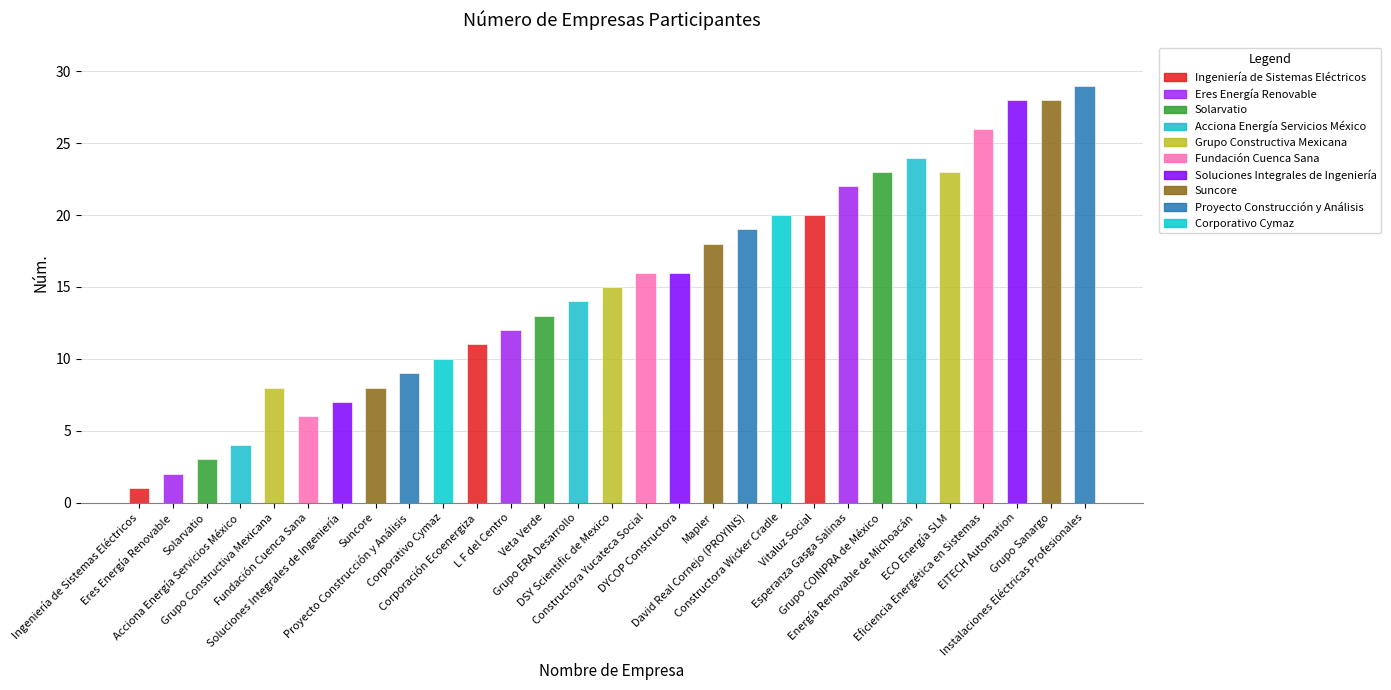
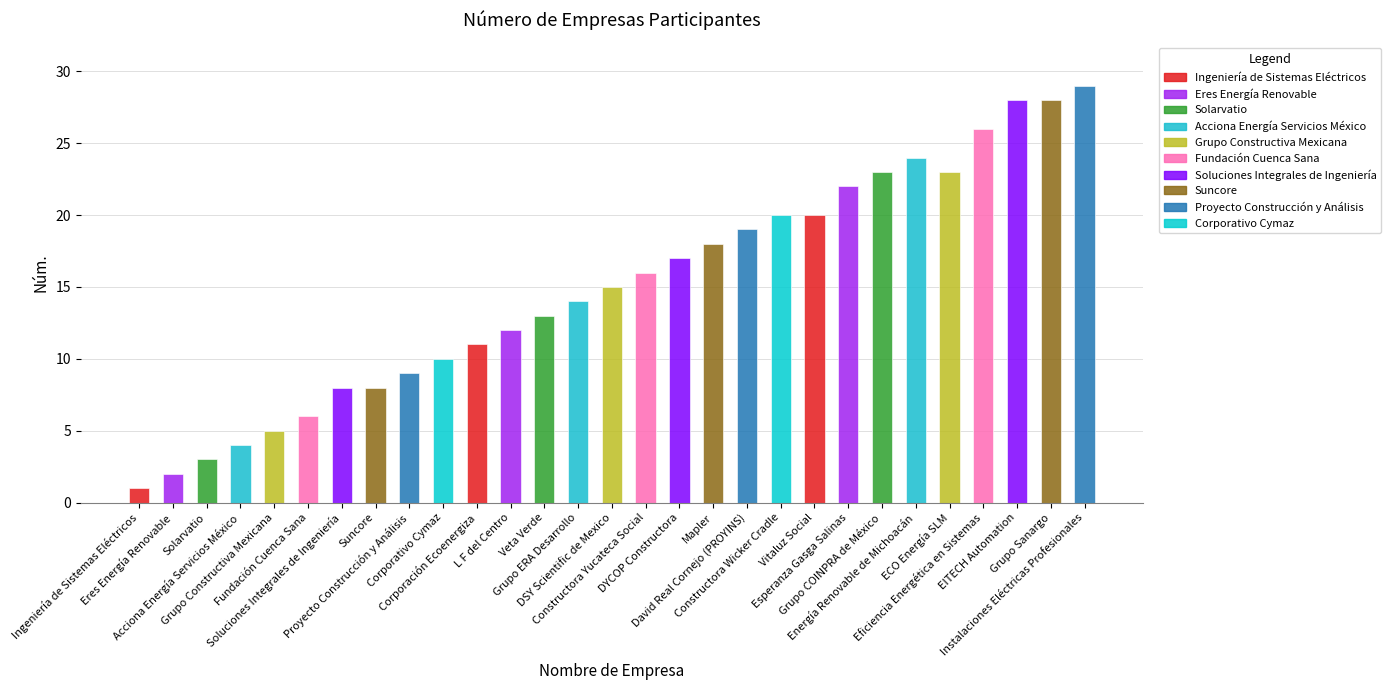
Grupo Constructiva Mexicana: 8 -> 5
Soluciones Integrales de Ingeniería: 7 -> 8
DYCOP Constructora: 16 -> 17
